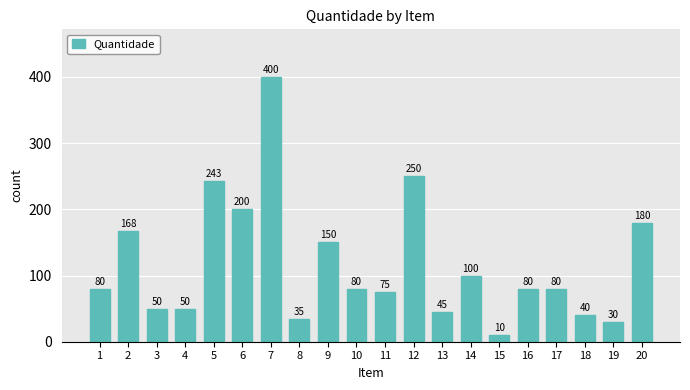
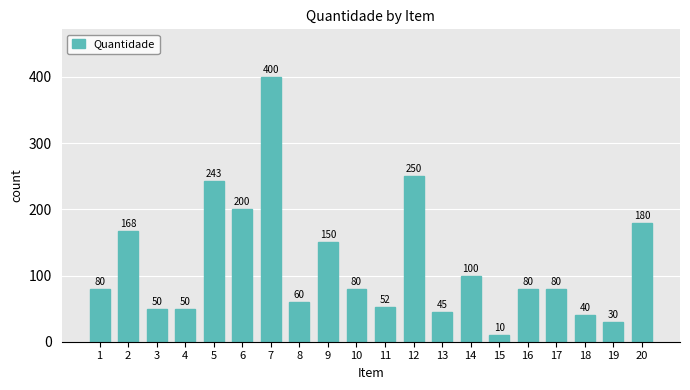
8: 35 -> 60
11: 75 -> 52
